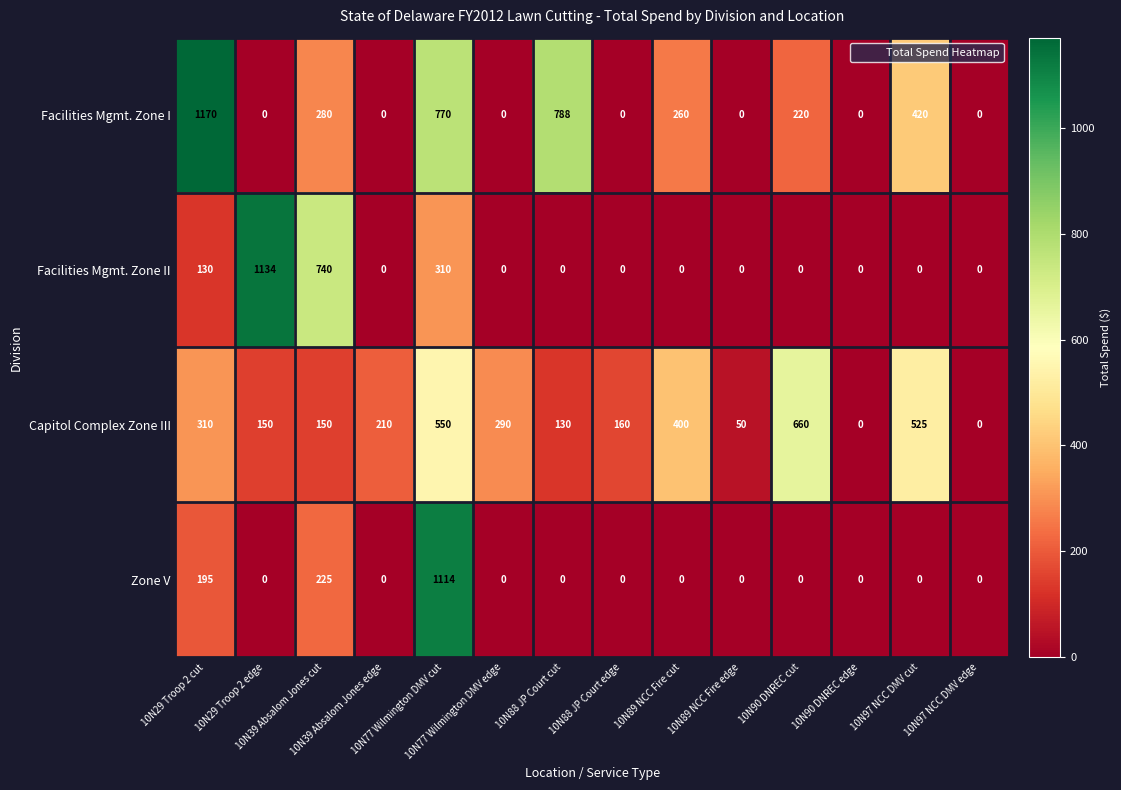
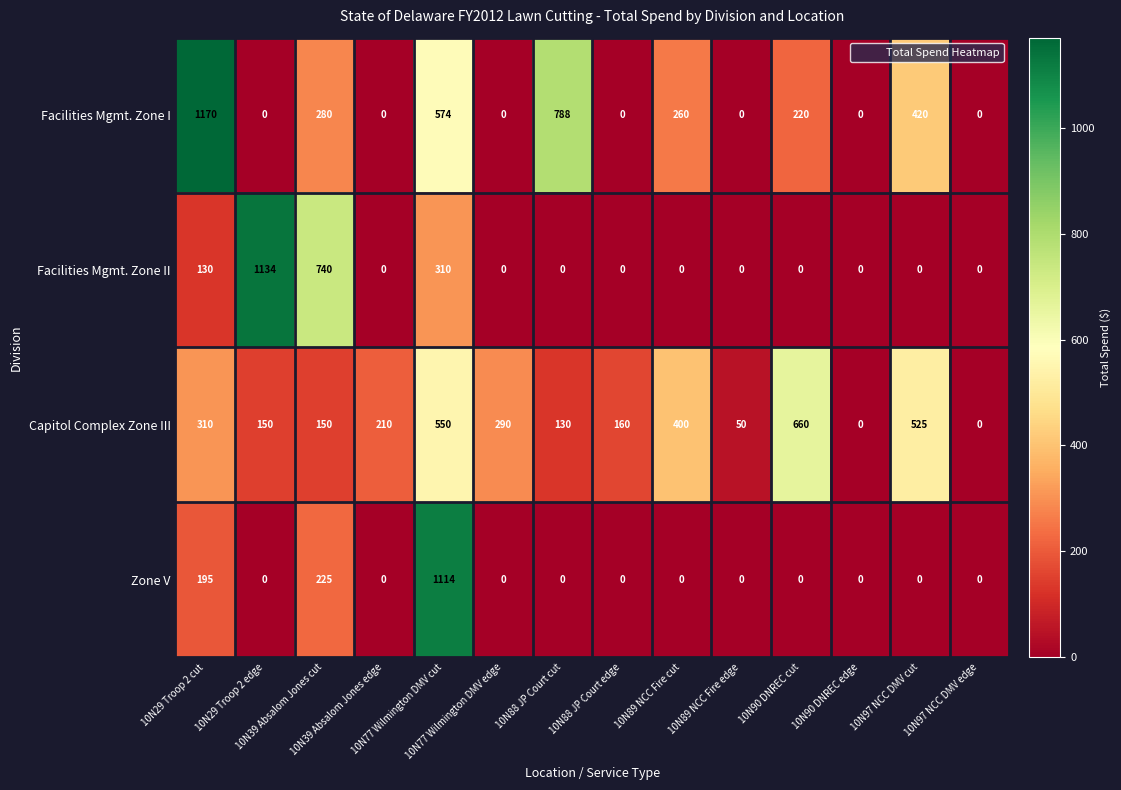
Facilities Mgmt. Zone I, 10N77 Wilmington DMV cut: 770 -> 574
